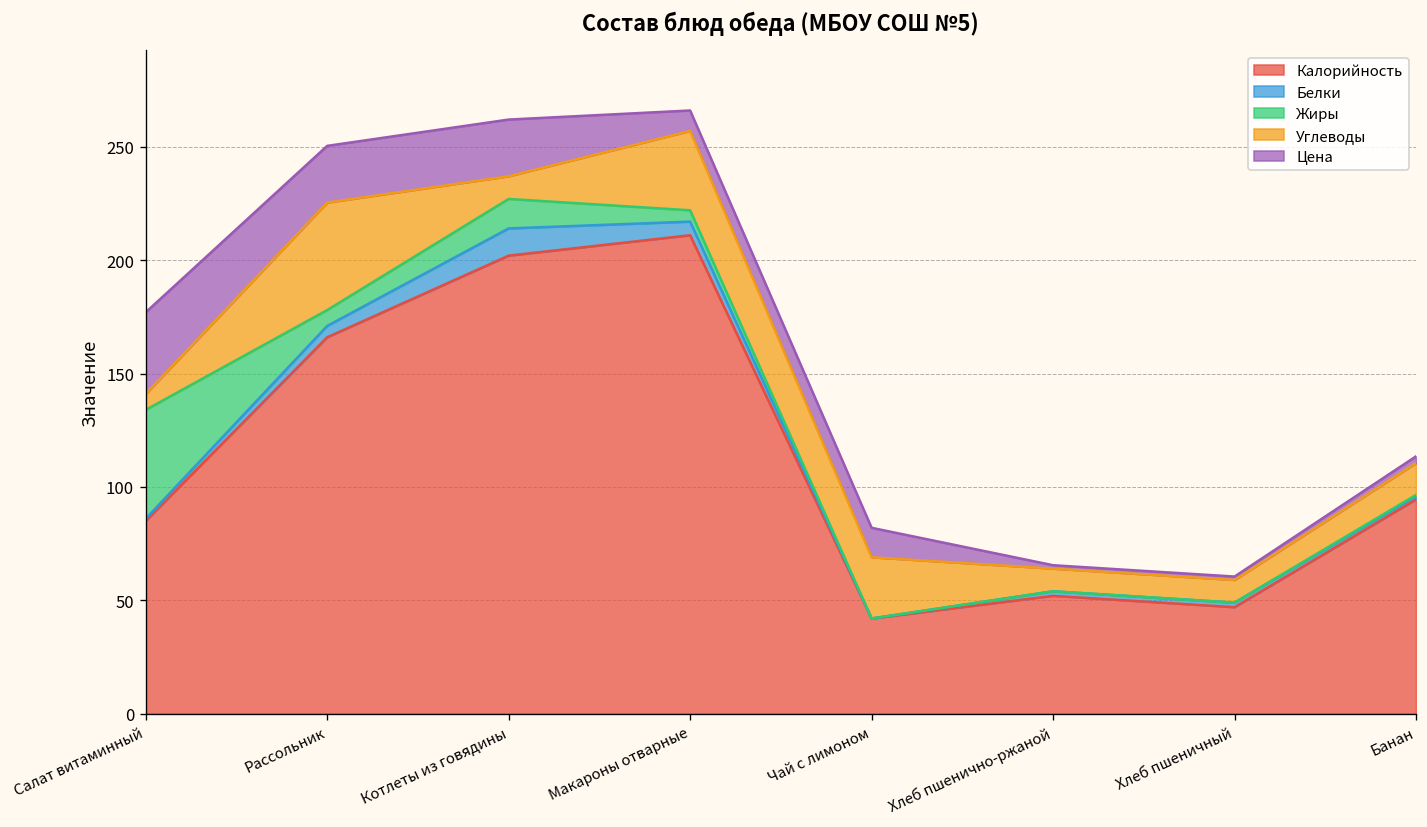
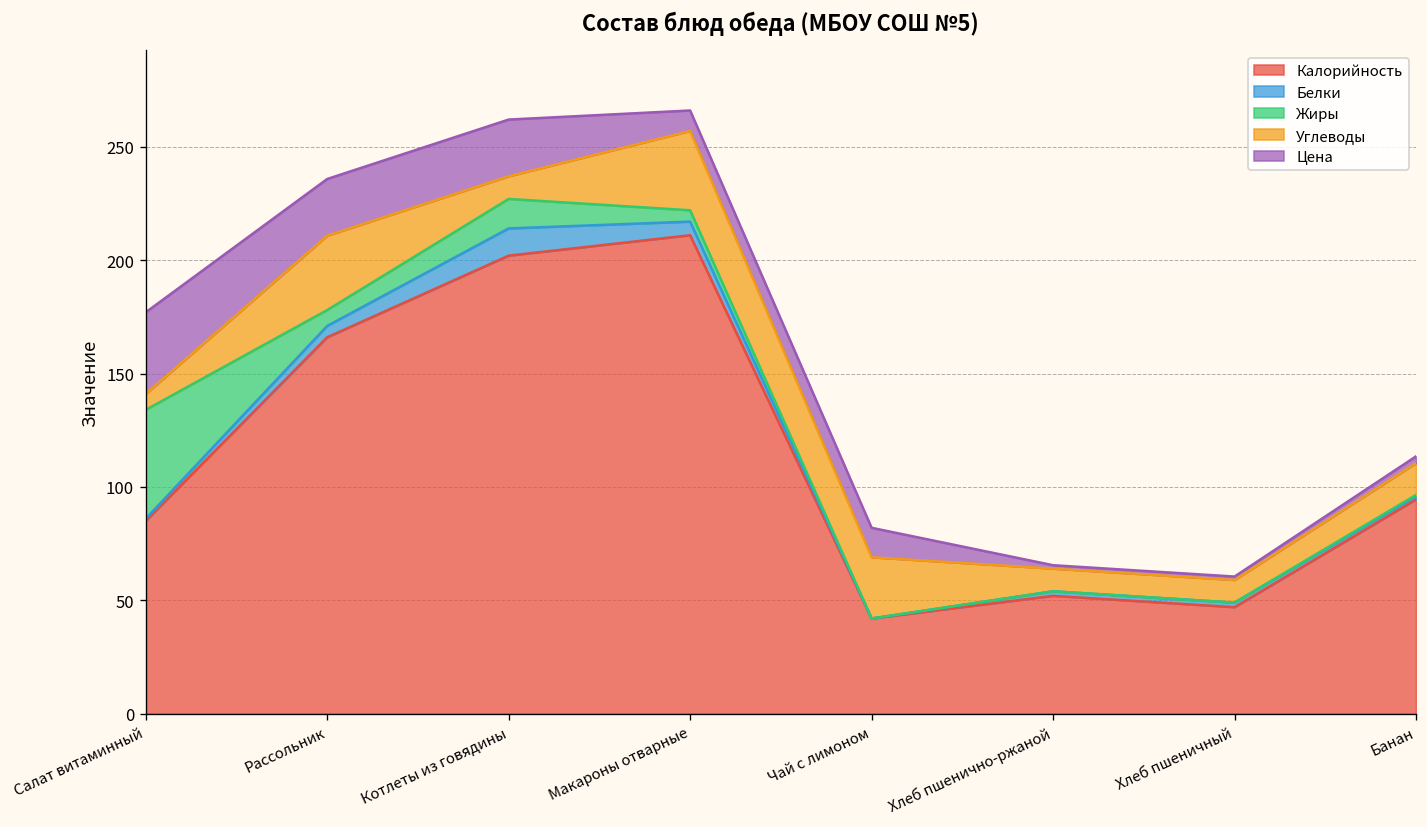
Углеводы, Рассольник: 47 -> 33
